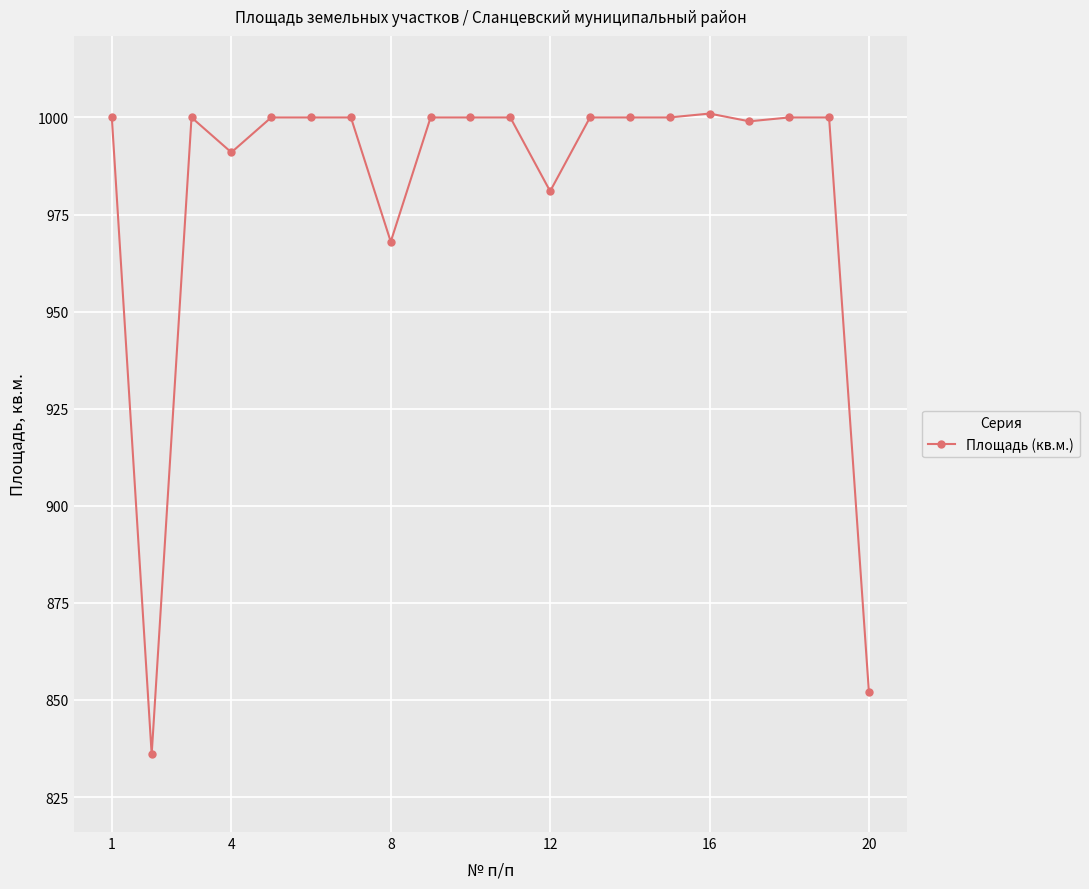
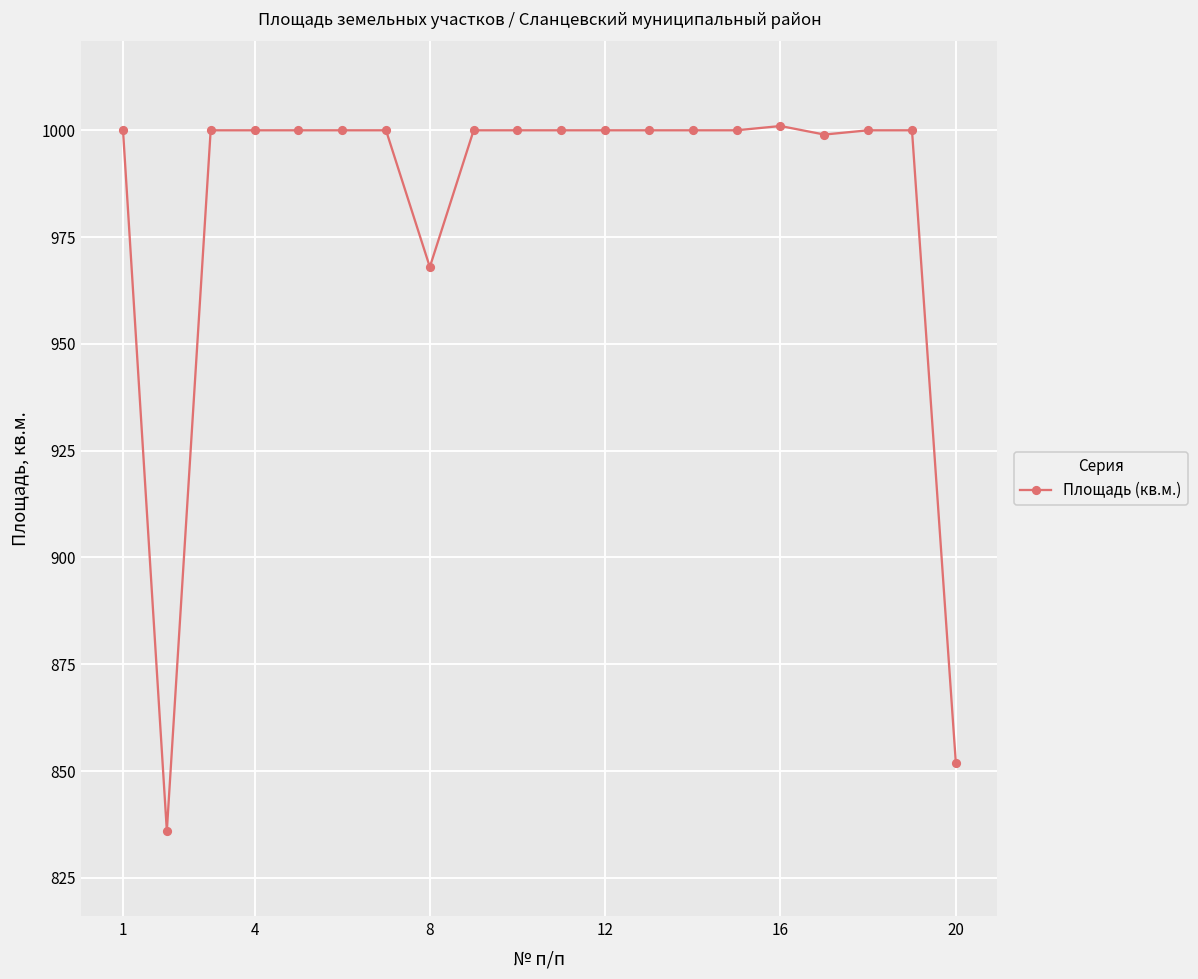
4: 991 -> 1000
12: 981 -> 1000
